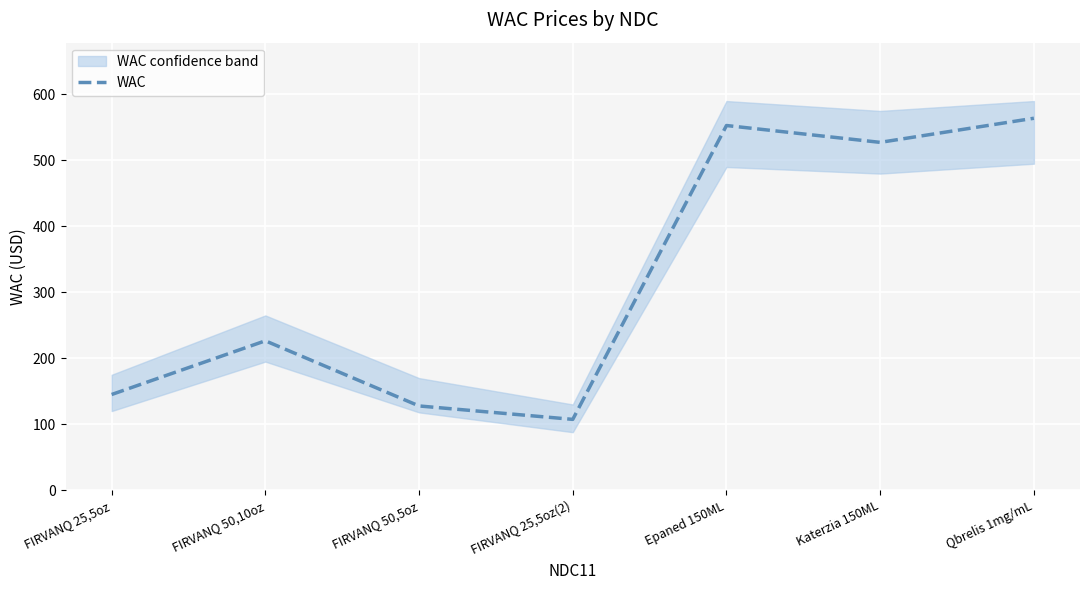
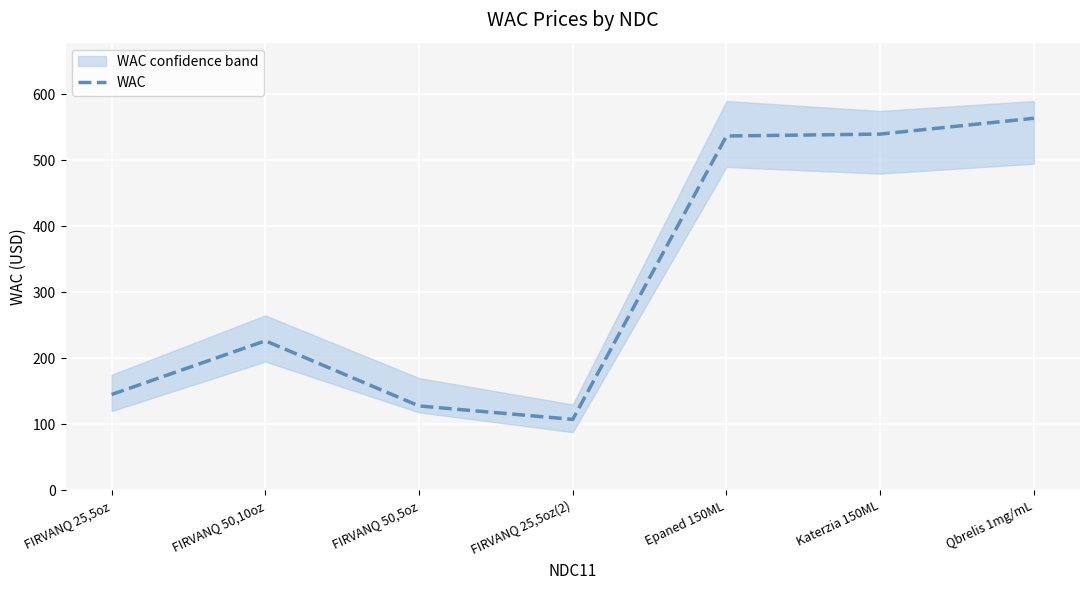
WAC, Epaned 150ML: 550 -> 540
WAC, Katerzia 150ML: 530 -> 540
